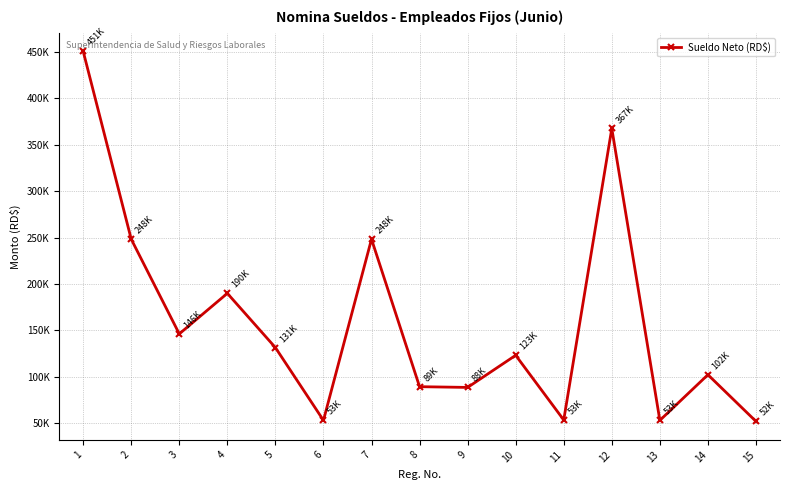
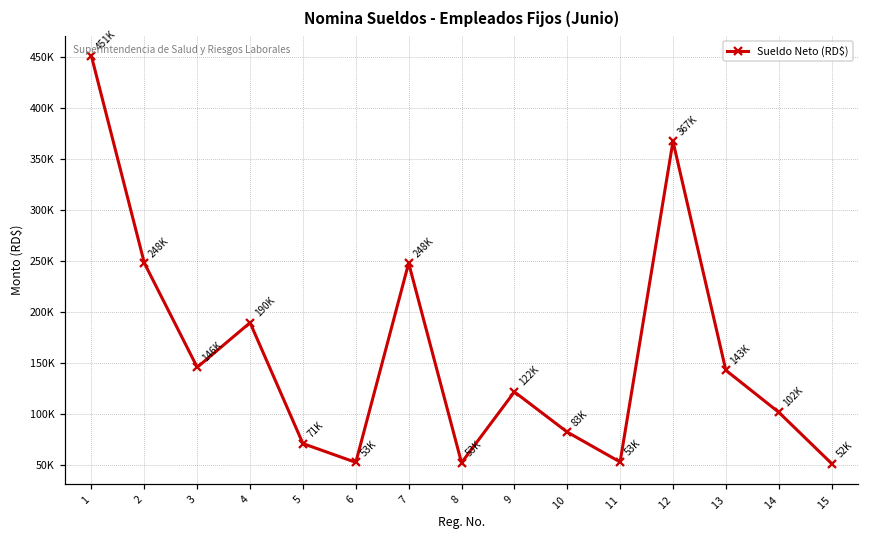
5: 131K -> 71K
8: 89K -> 53K
9: 88K -> 122K
10: 123K -> 83K
13: 53K -> 143K
